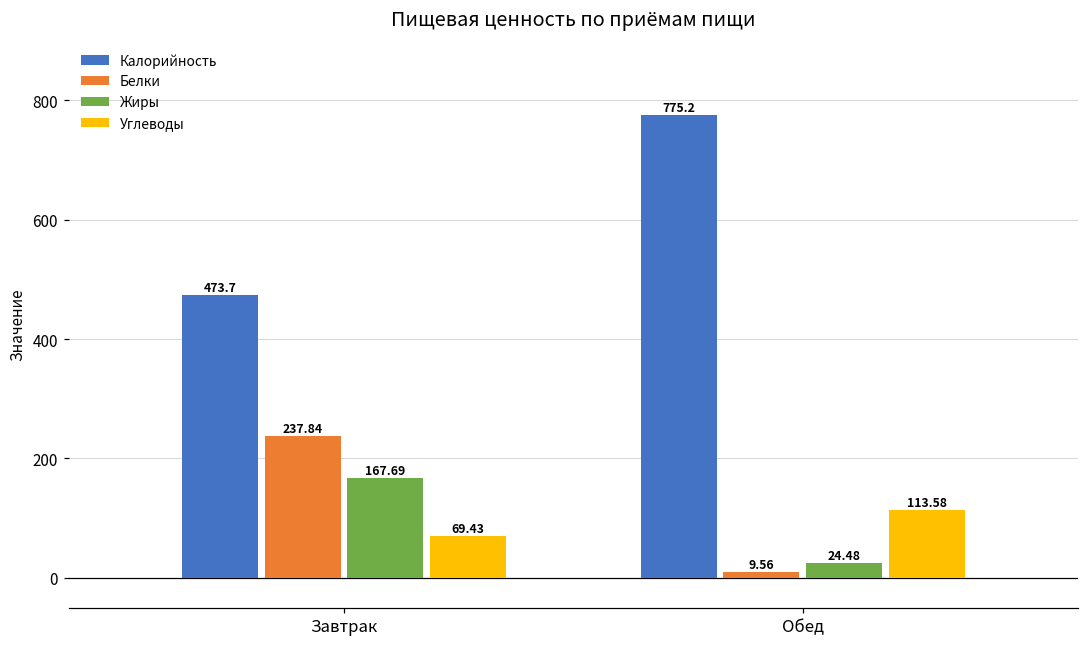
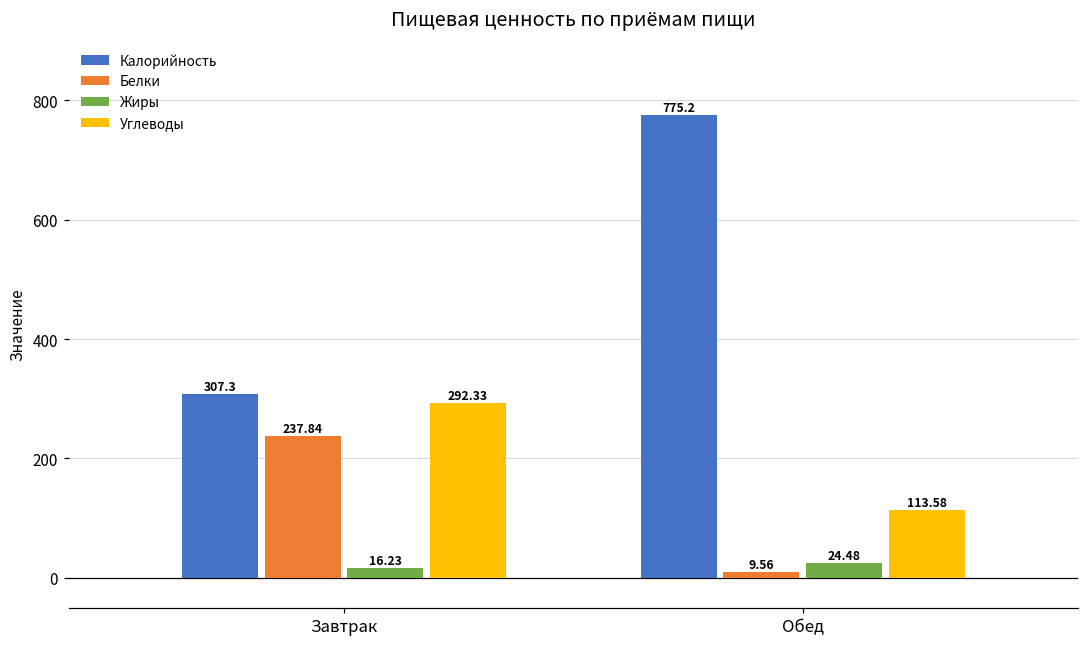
Калорийность, Завтрак: 473.7 -> 307.3
Жиры, Завтрак: 167.69 -> 16.23
Углеводы, Завтрак: 69.43 -> 292.33
